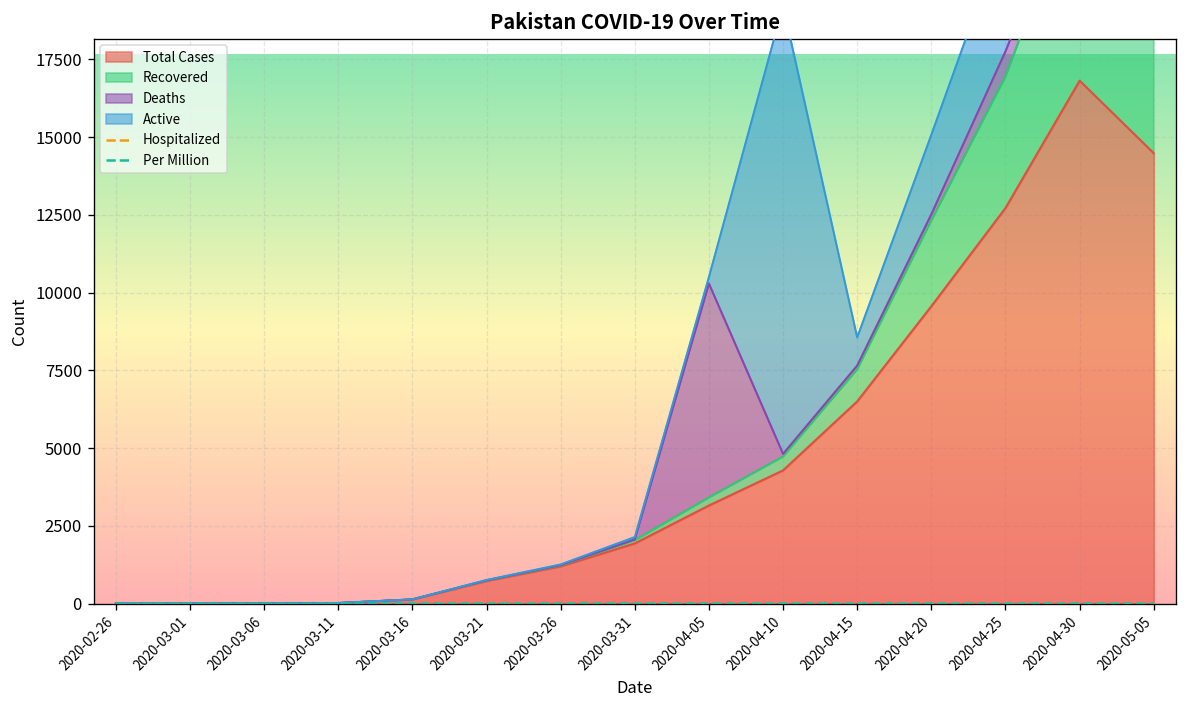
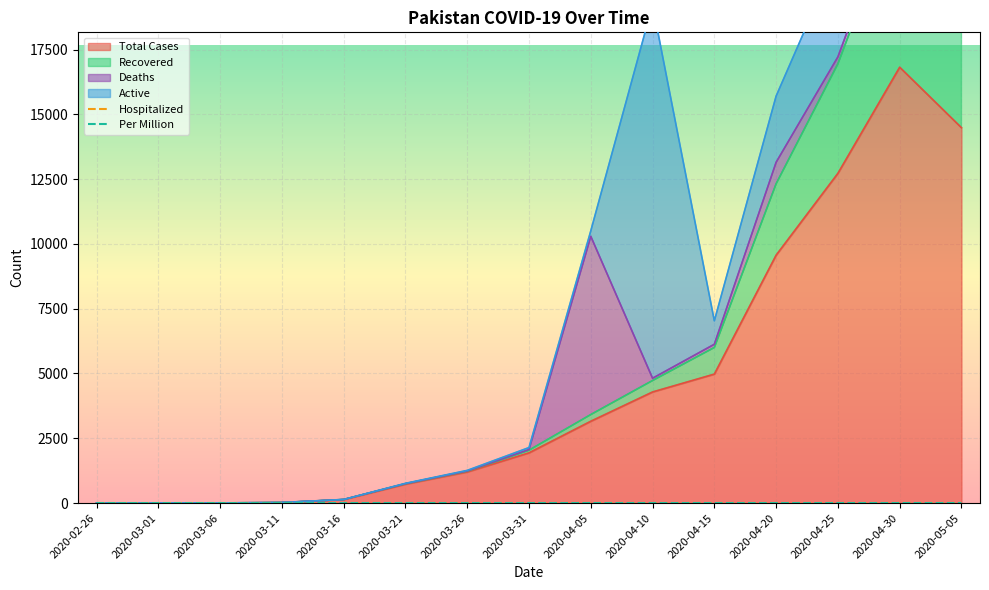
Total Cases, 2020-04-15: 6500 -> 5000
Deaths, 2020-04-20: 200 -> 800
Deaths, 2020-04-25: 800 -> 300
